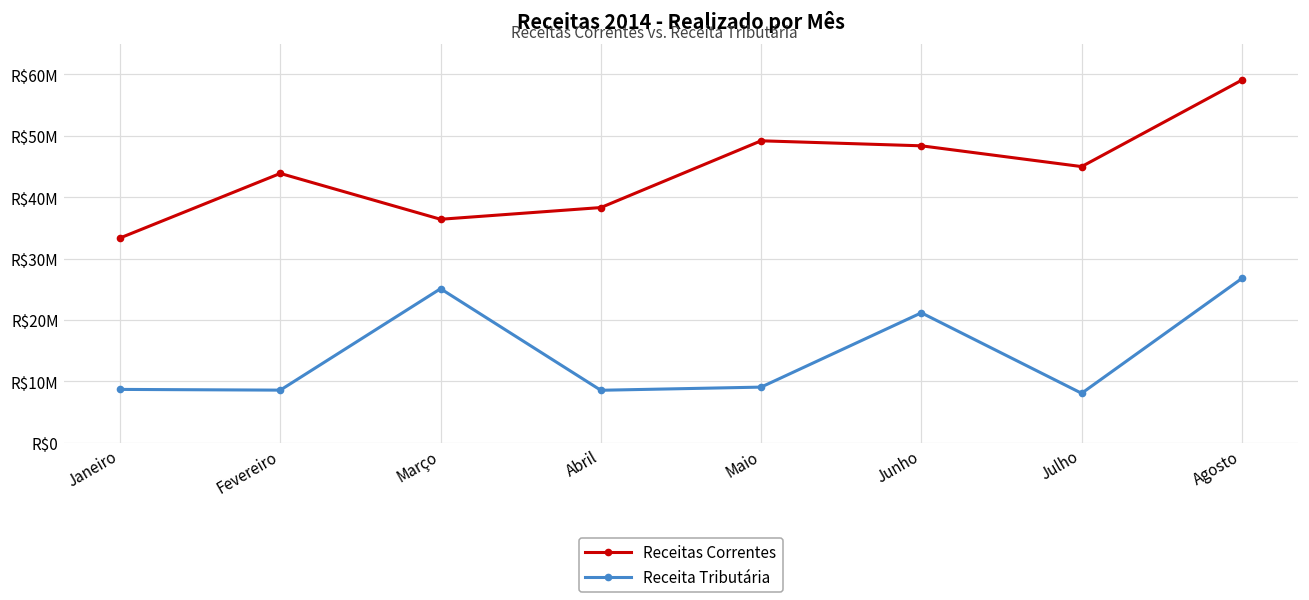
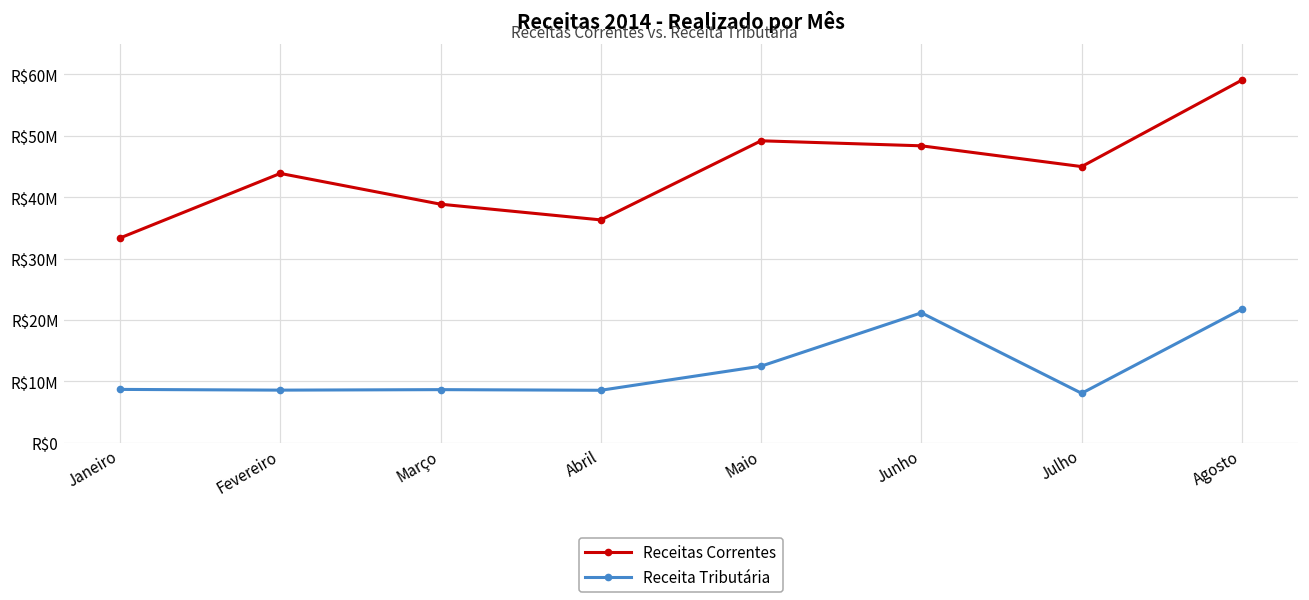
Receitas Correntes, Março: R$36000000 -> R$39000000
Receita Tributária, Março: R$25000000 -> R$9000000
Receitas Correntes, Abril: R$38000000 -> R$36000000
Receita Tributária, Maio: R$9000000 -> R$12000000
Receita Tributária, Agosto: R$27000000 -> R$22000000
